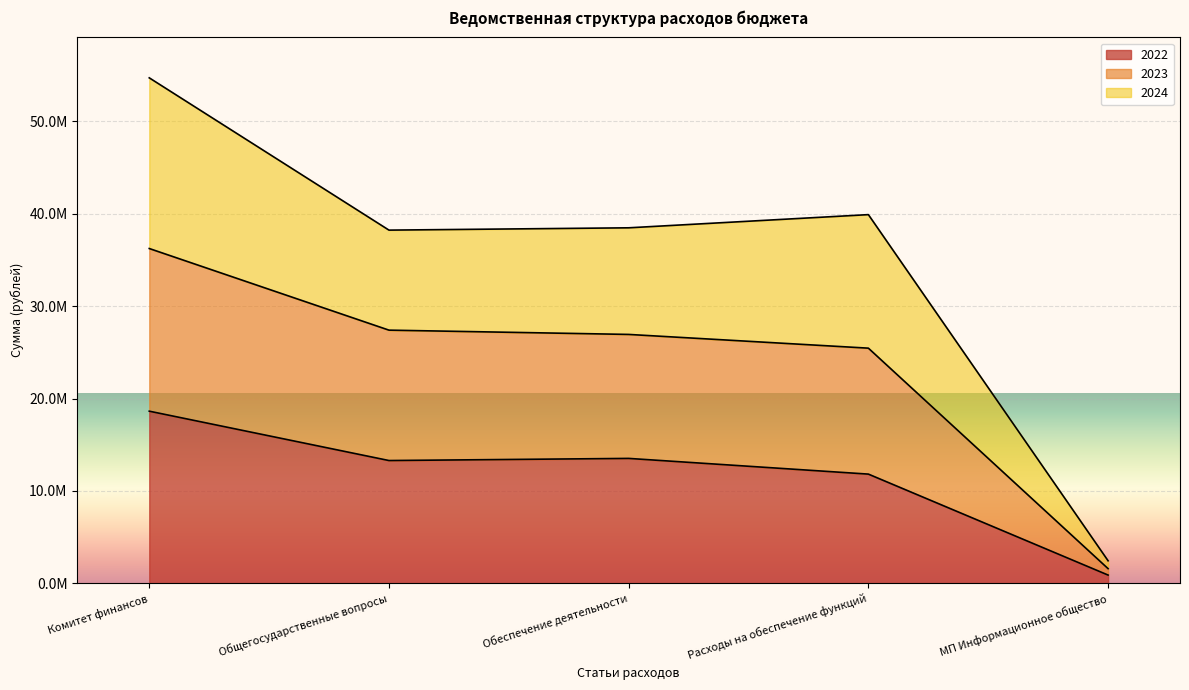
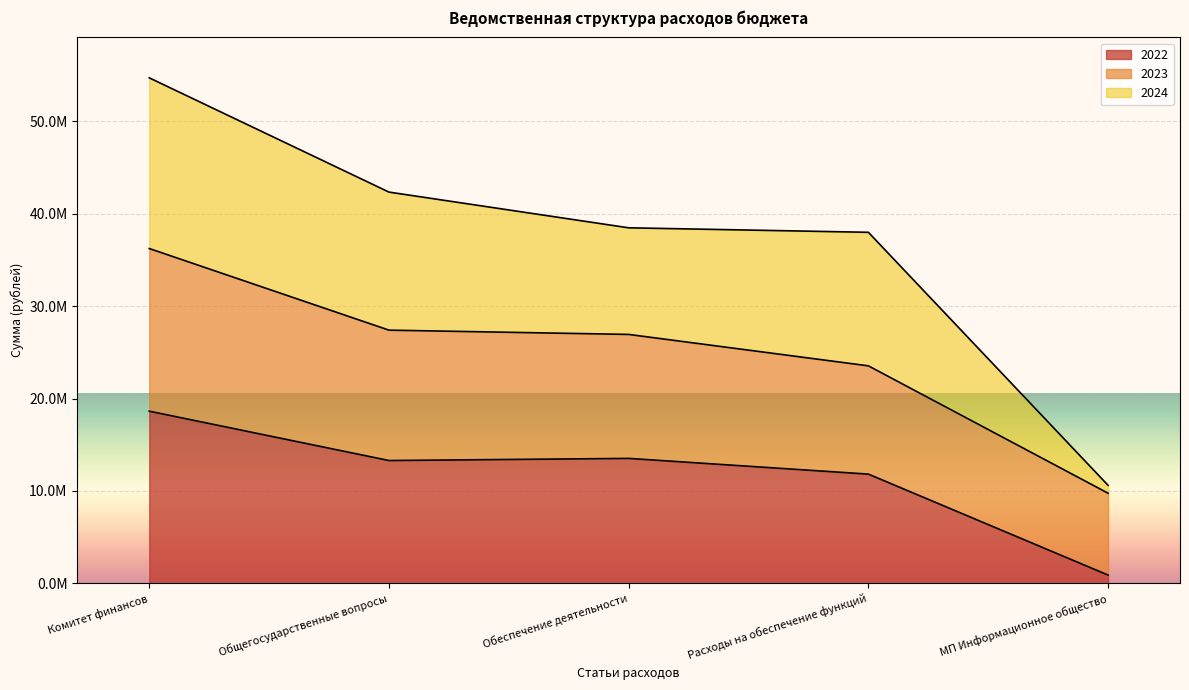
2024, Общегосударственные вопросы: 11000000 -> 15000000
2023, Расходы на обеспечение функций: 14000000 -> 12000000
2023, МП Информационное общество: 1000000 -> 9000000
